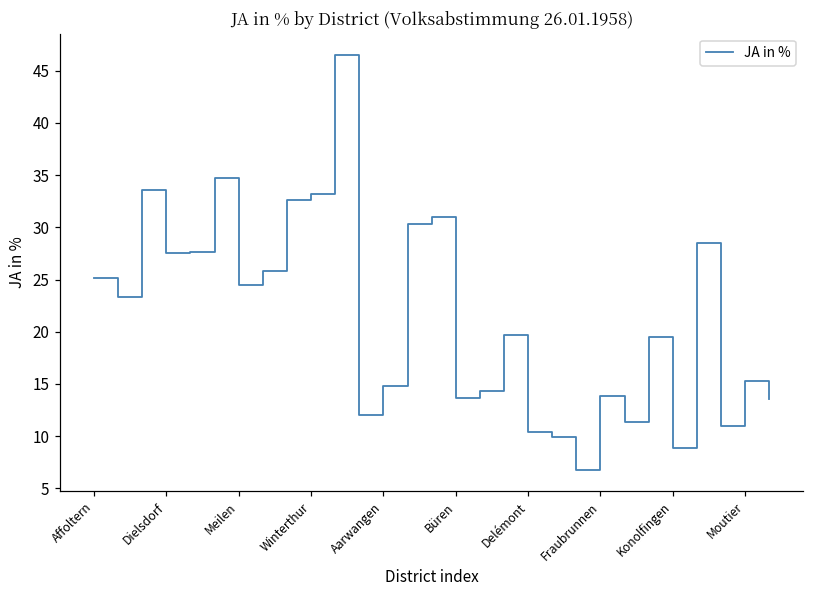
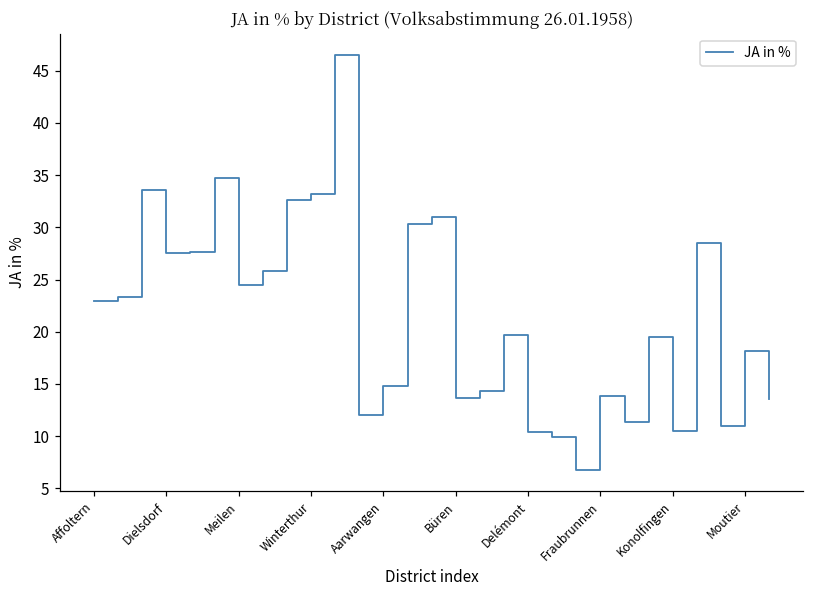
Affoltern: 25 -> 23
Konolfingen: 9 -> 10
Moutier: 15 -> 18
